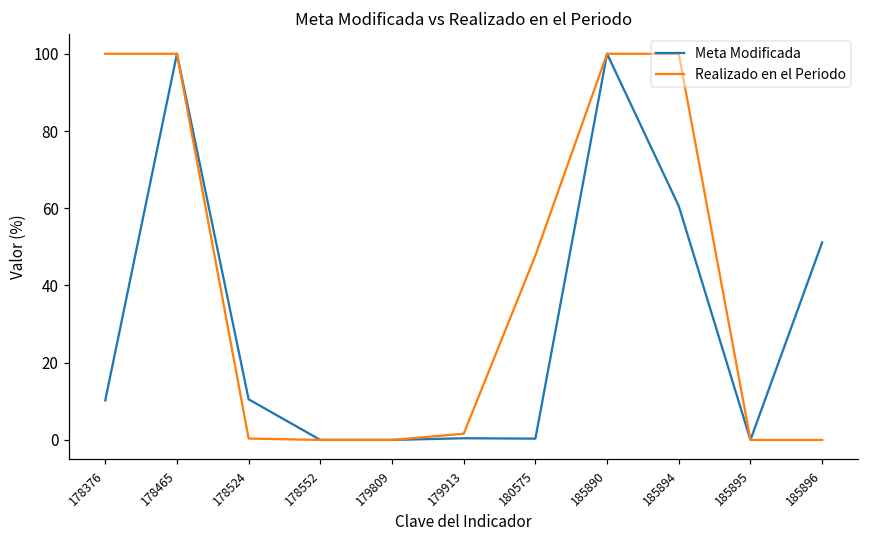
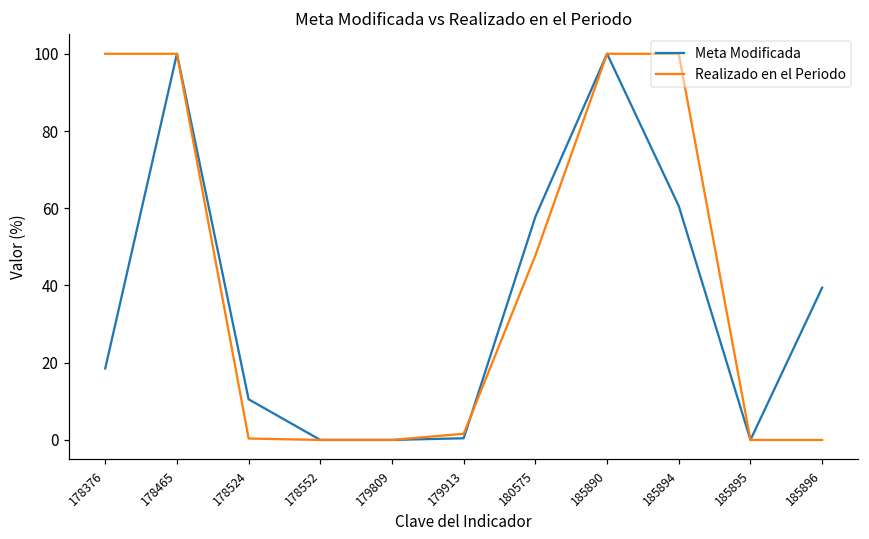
Meta Modificada, 178376: 10 -> 19
Meta Modificada, 180575: 0 -> 58
Meta Modificada, 185896: 51 -> 39
